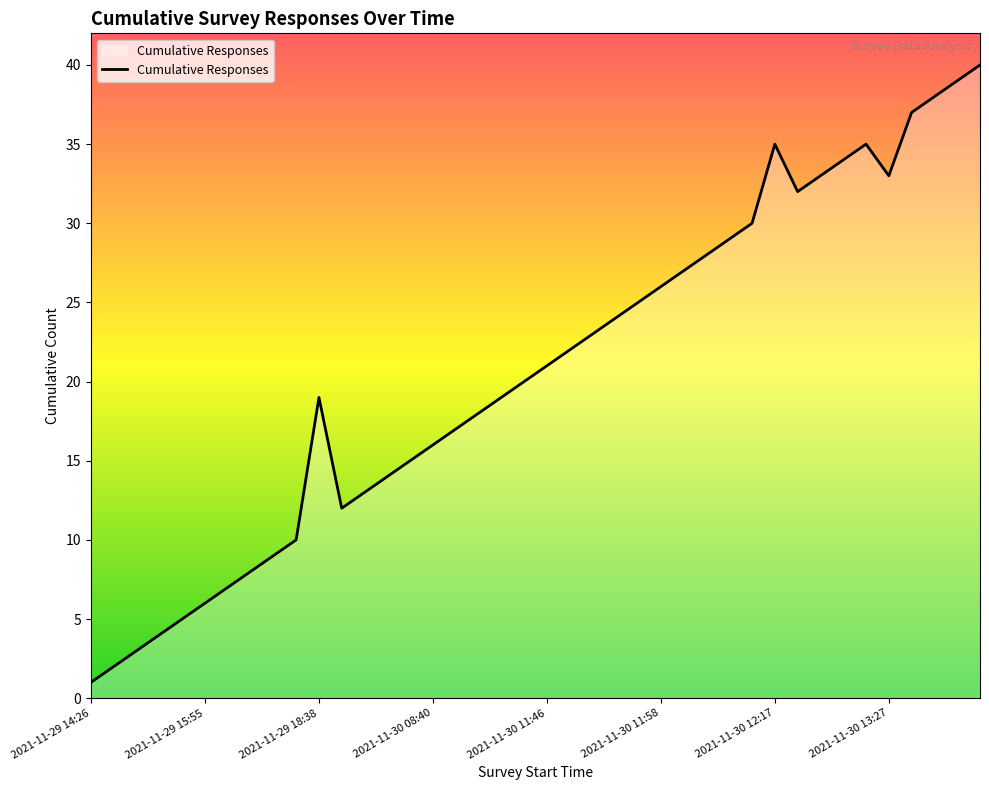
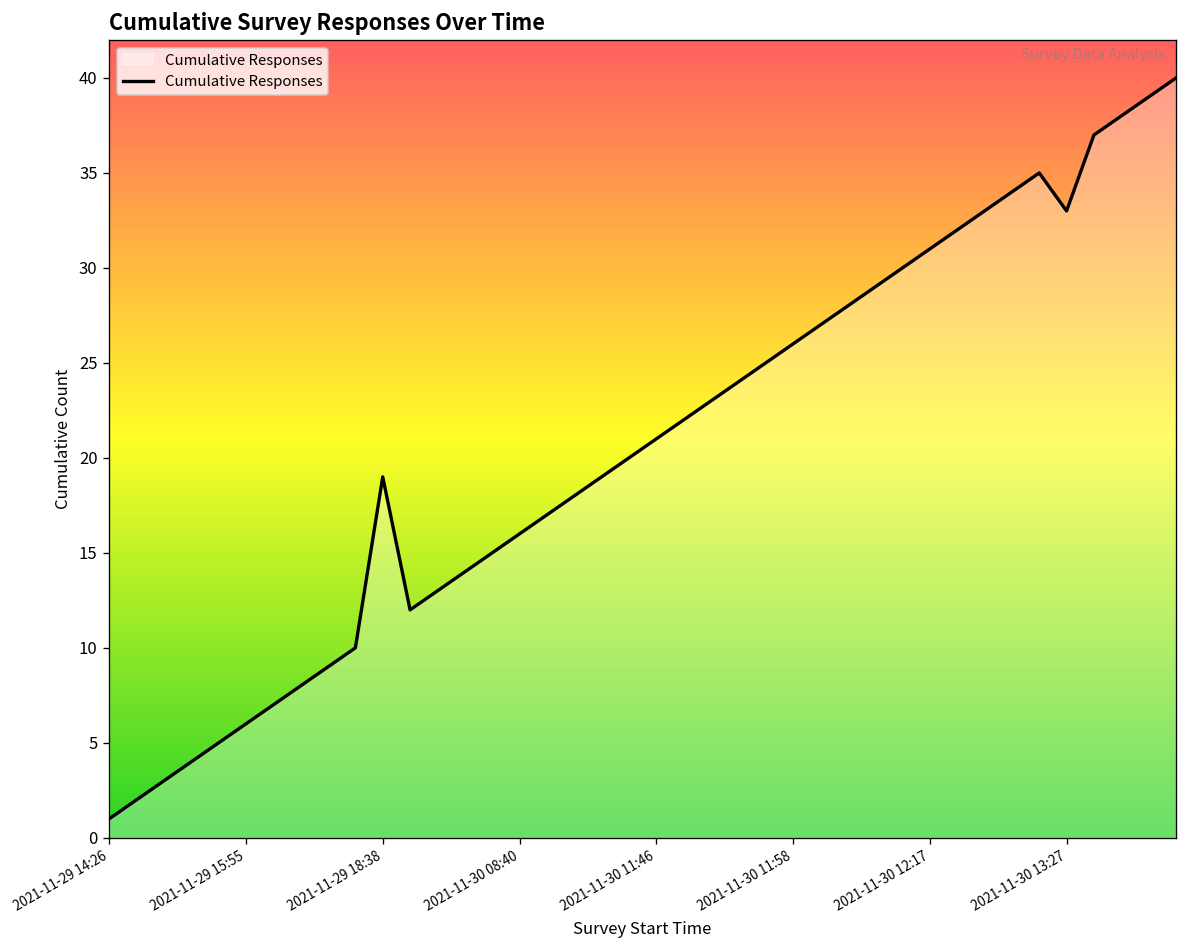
2021-11-30 12:17: 35 -> 31
